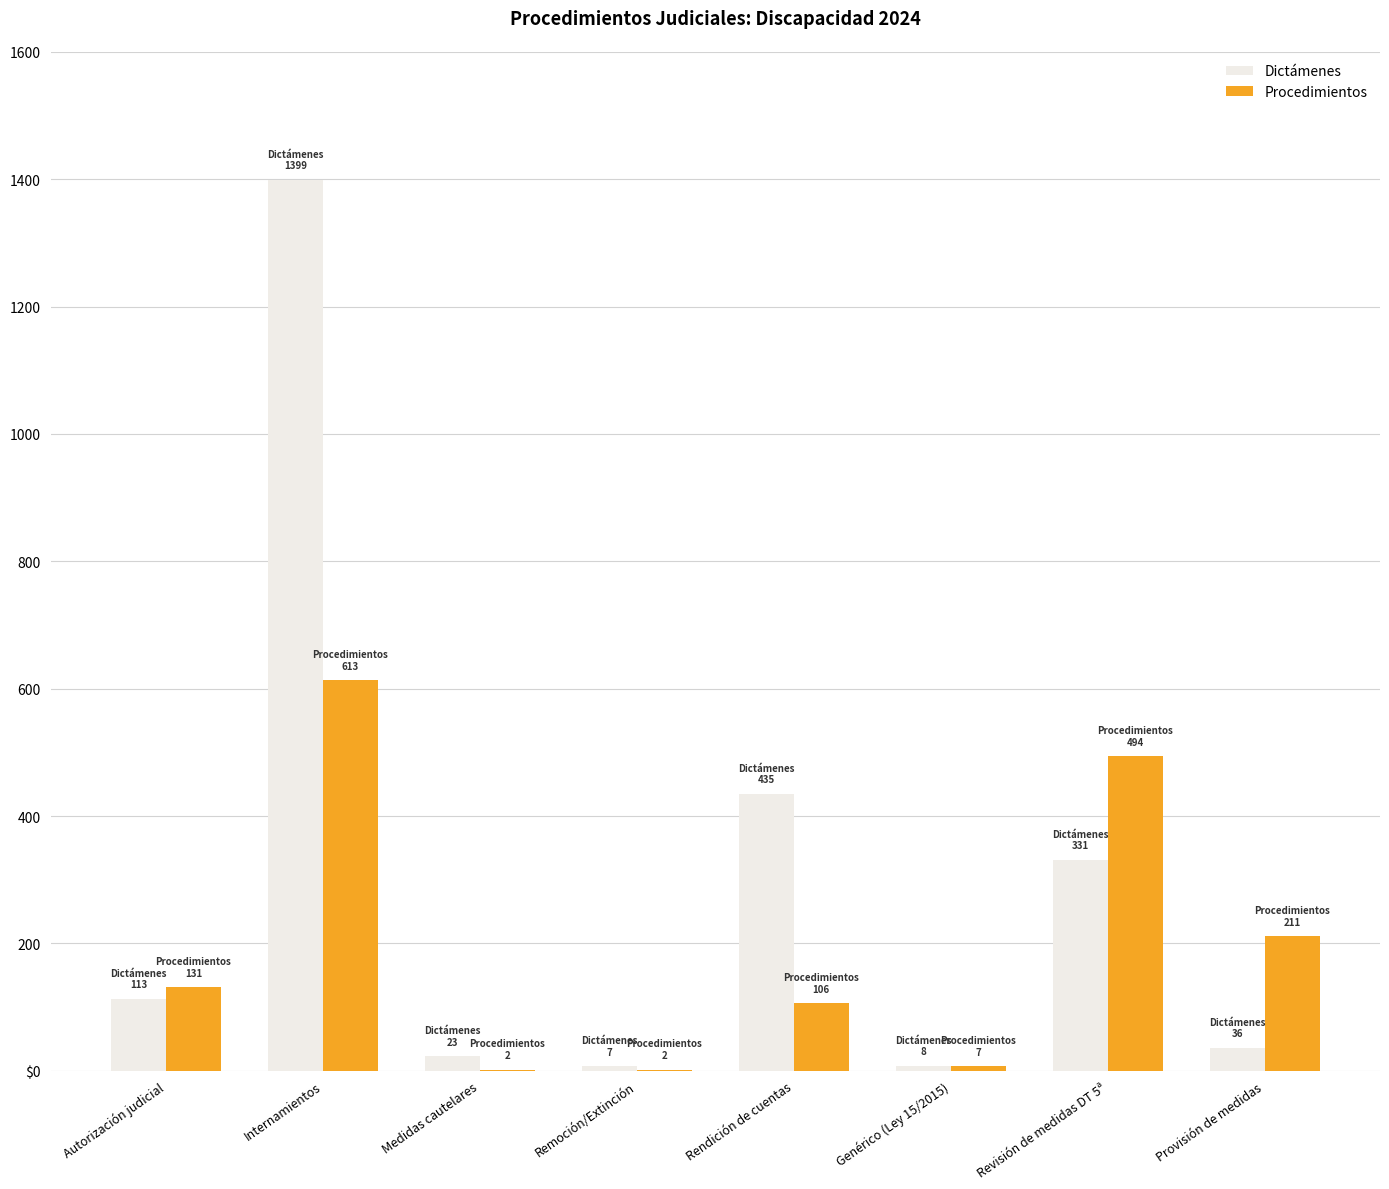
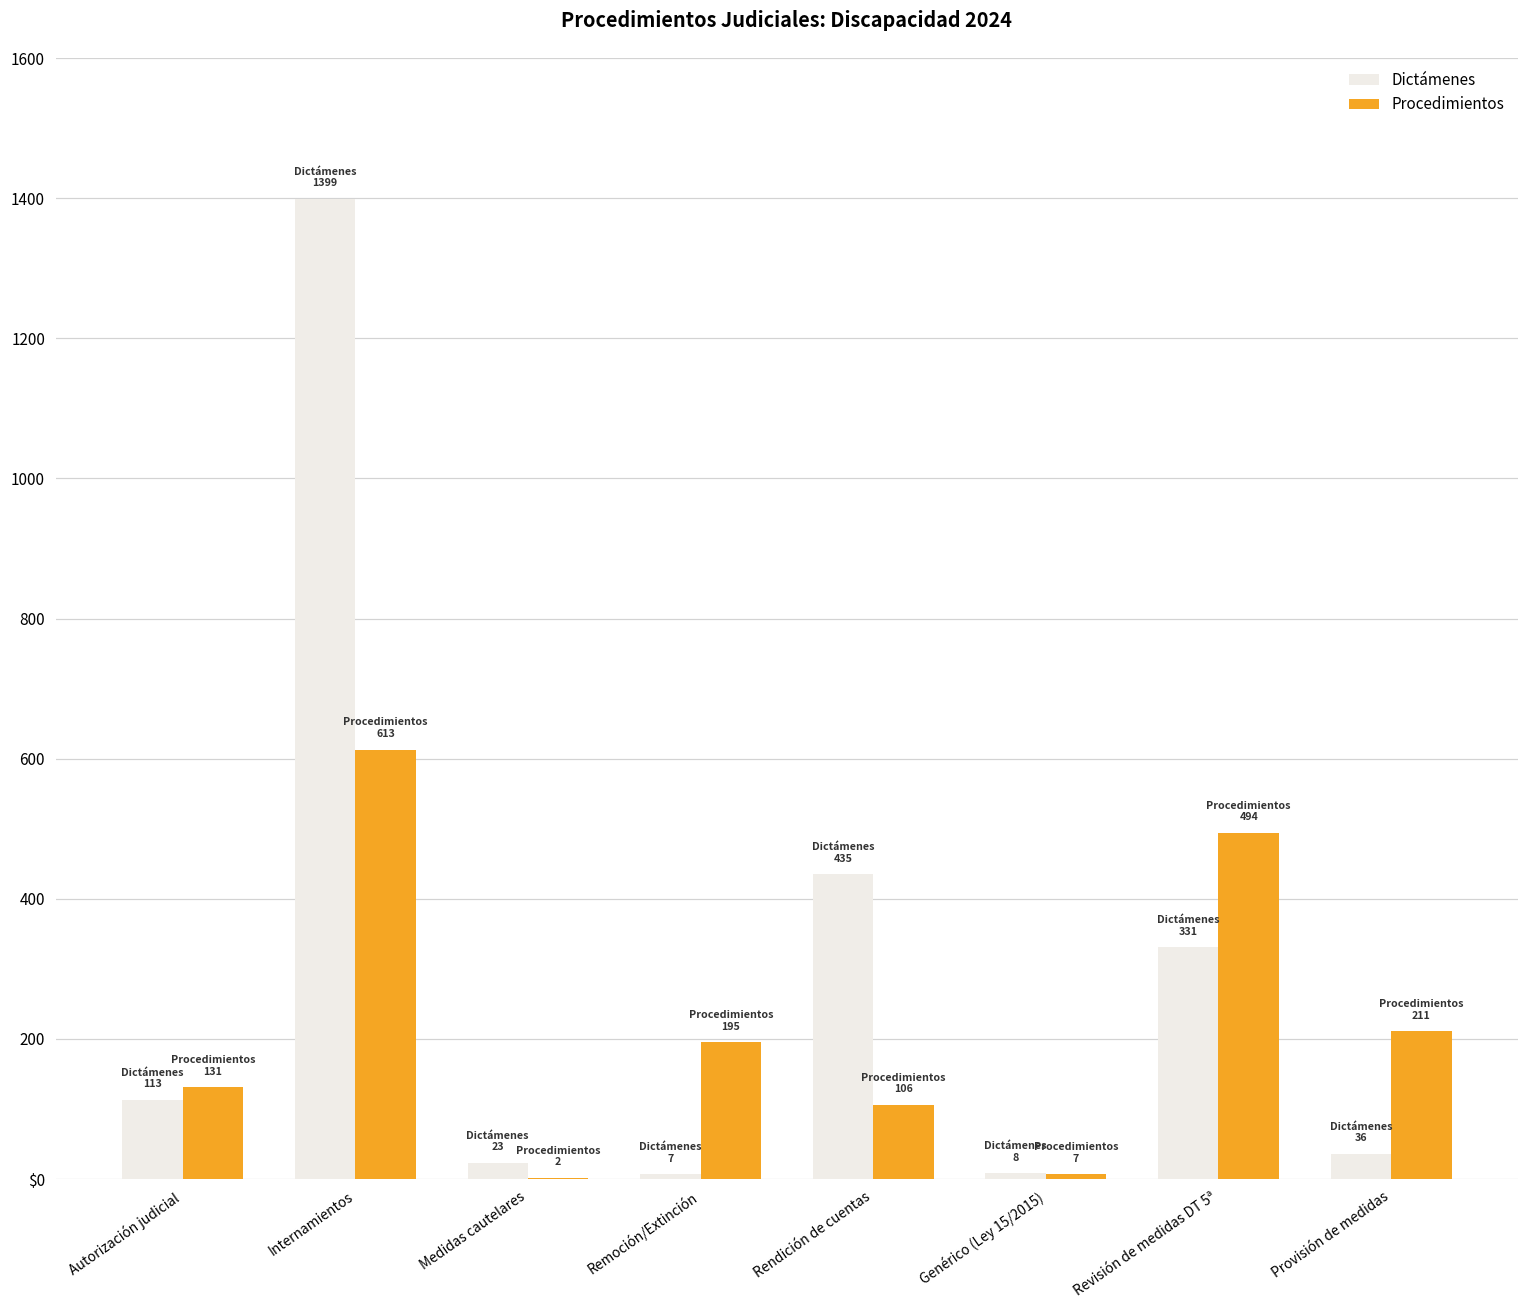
Procedimientos, Remoción/Extinción: 2 -> 195
